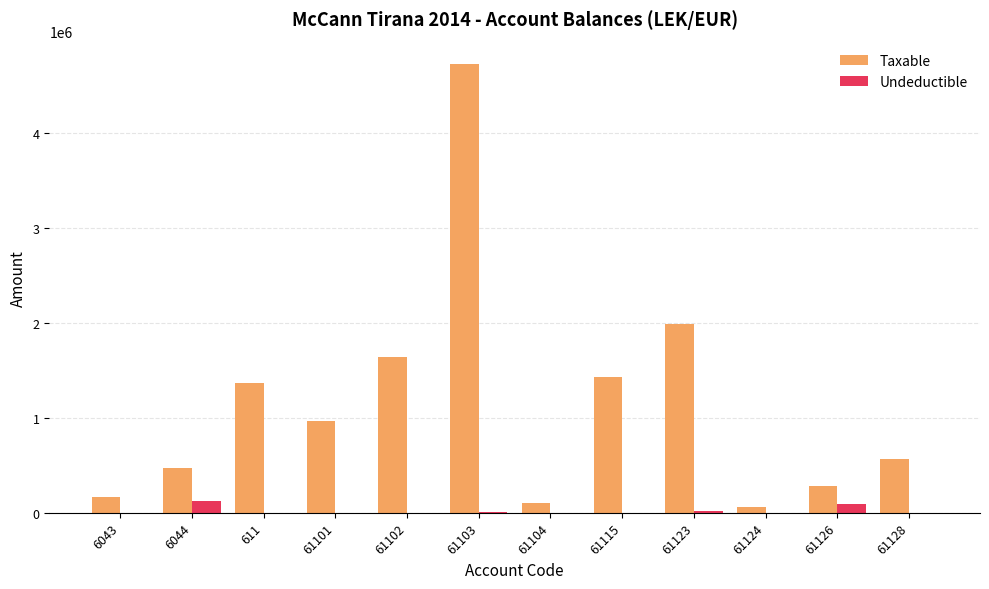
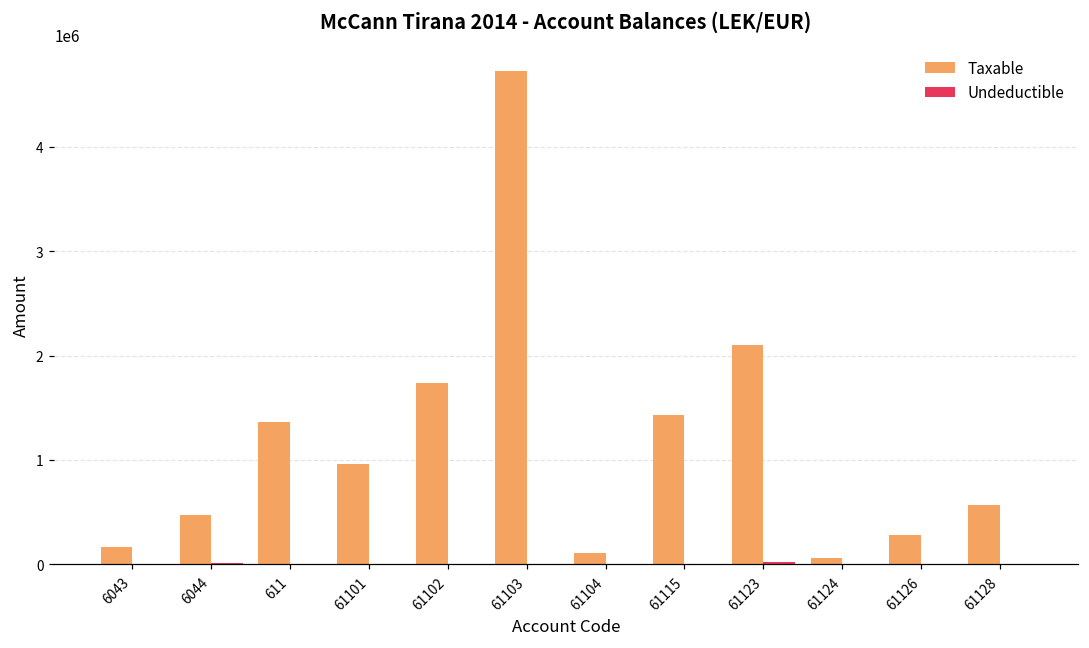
Undeductible, 6044: 100000 -> 0
Taxable, 61102: 1600000 -> 1700000
Taxable, 61123: 2000000 -> 2100000
Undeductible, 61126: 100000 -> 0
